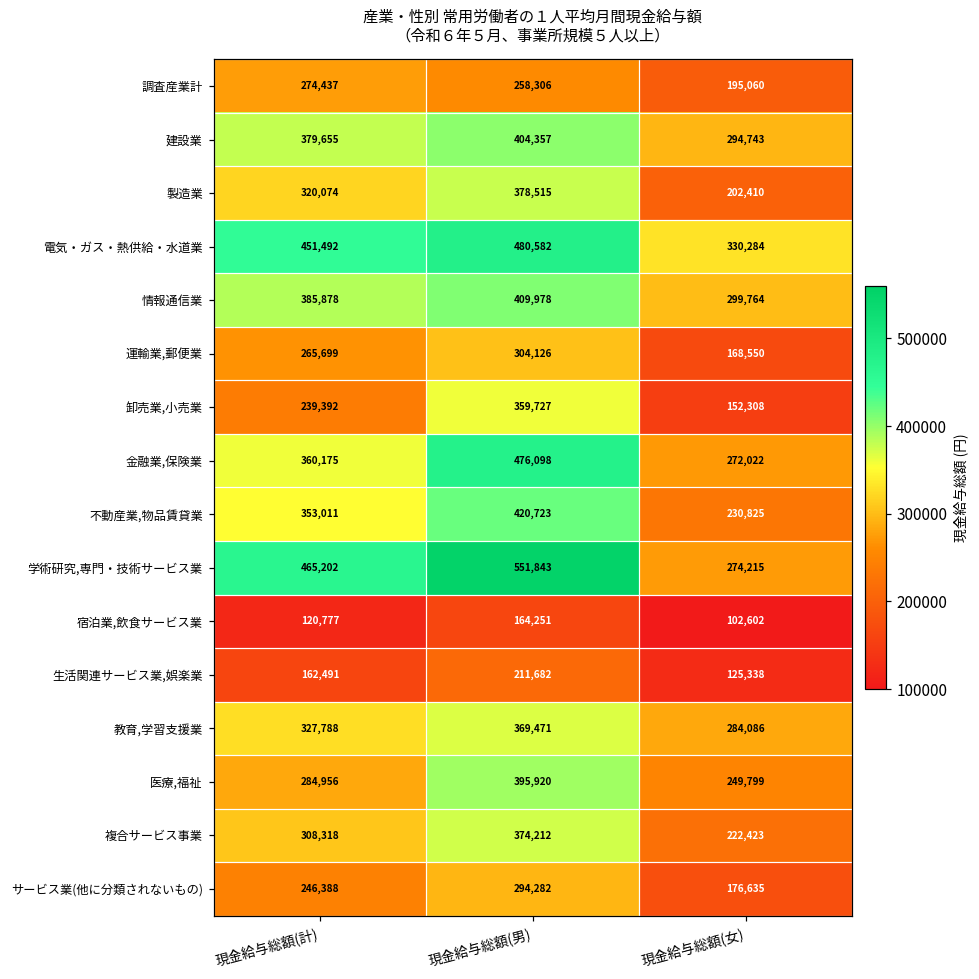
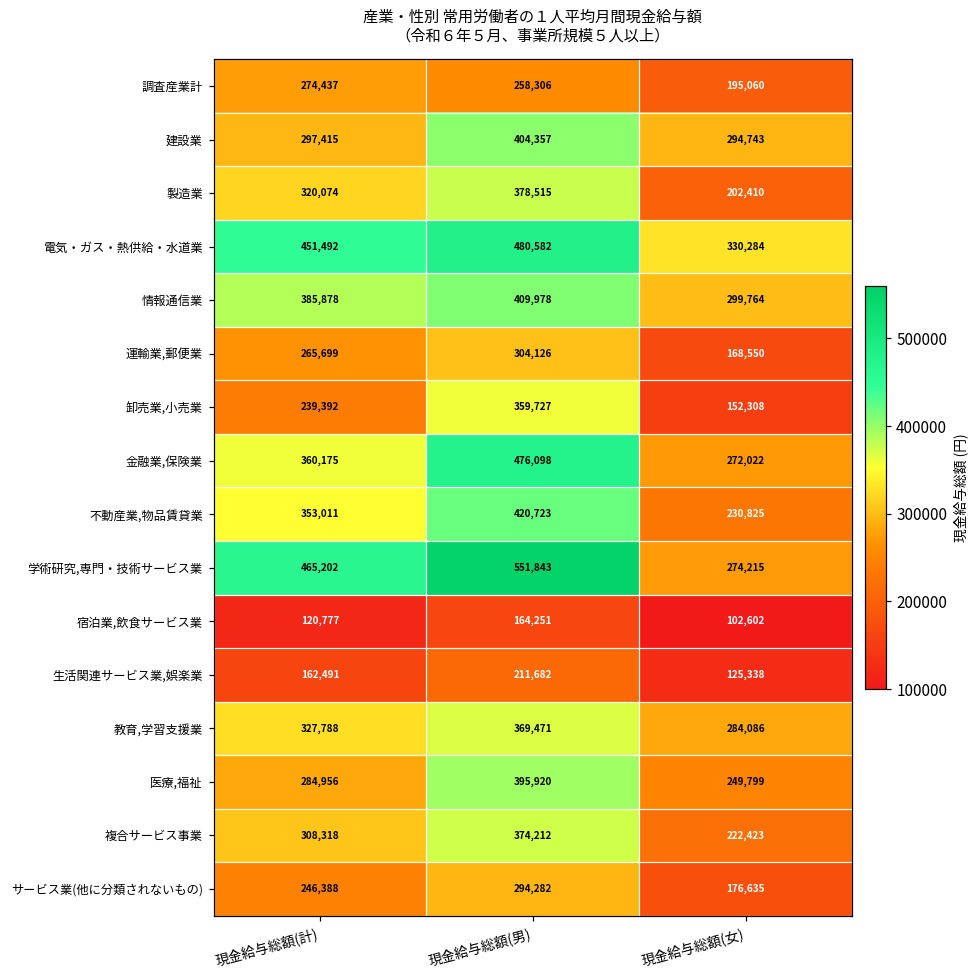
建設業, 現金給与総額(計): 379,655 -> 297,415
